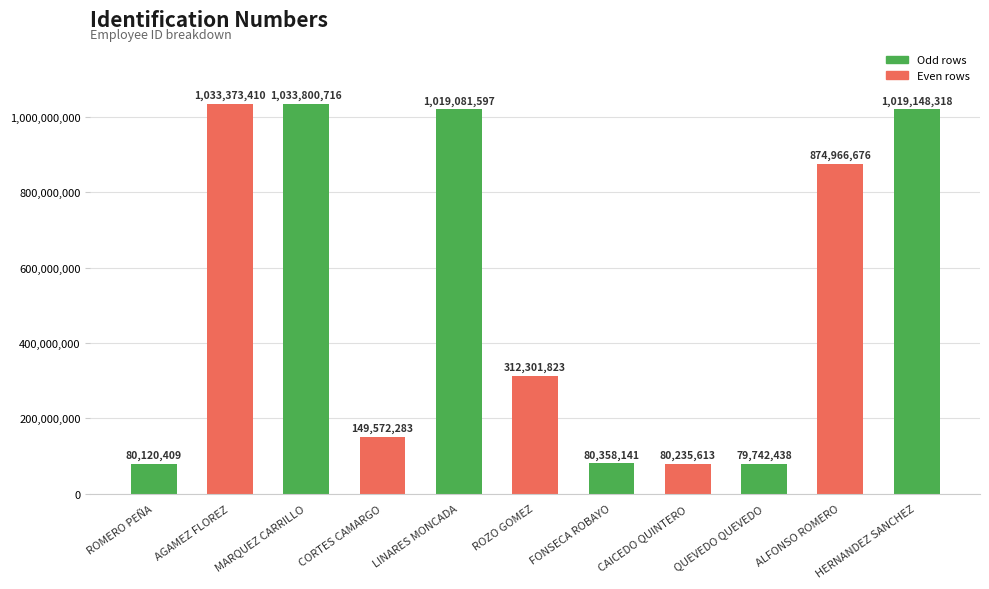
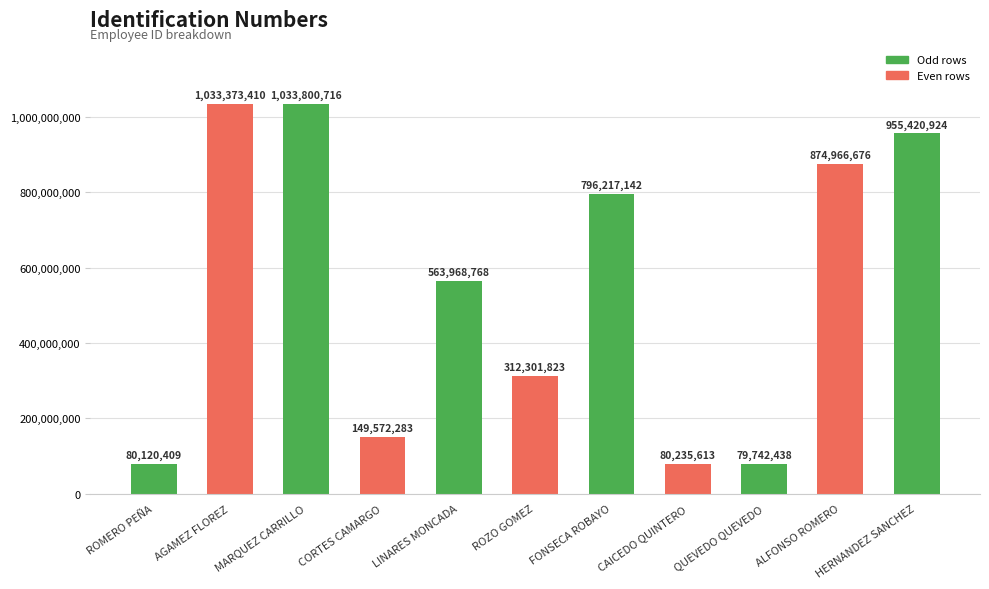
LINARES MONCADA: 1,019,081,597 -> 563,968,768
FONSECA ROBAYO: 80,358,141 -> 796,217,142
HERNANDEZ SANCHEZ: 1,019,148,318 -> 955,420,924
